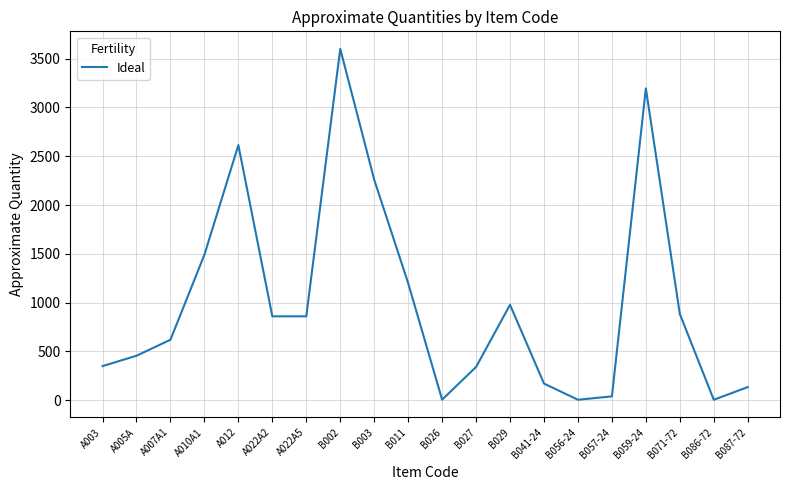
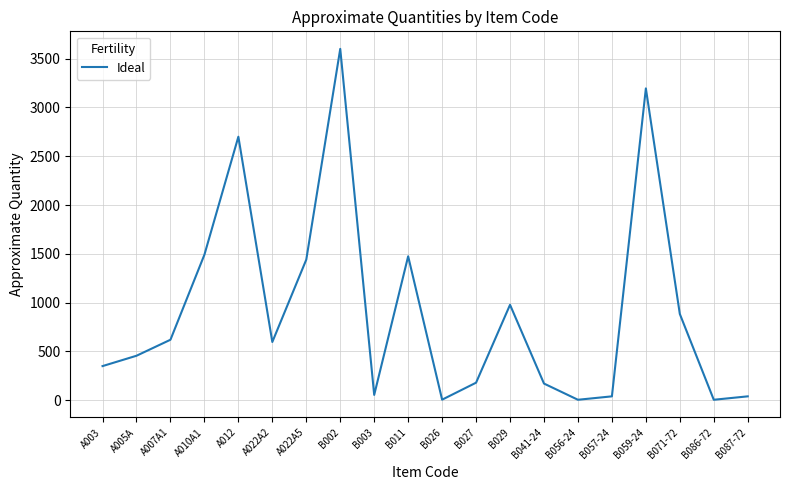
A012: 2600 -> 2700
A022A2: 900 -> 600
A022A5: 900 -> 1400
B003: 2300 -> 100
B011: 1200 -> 1500
B027: 300 -> 200
B087-72: 100 -> 0
